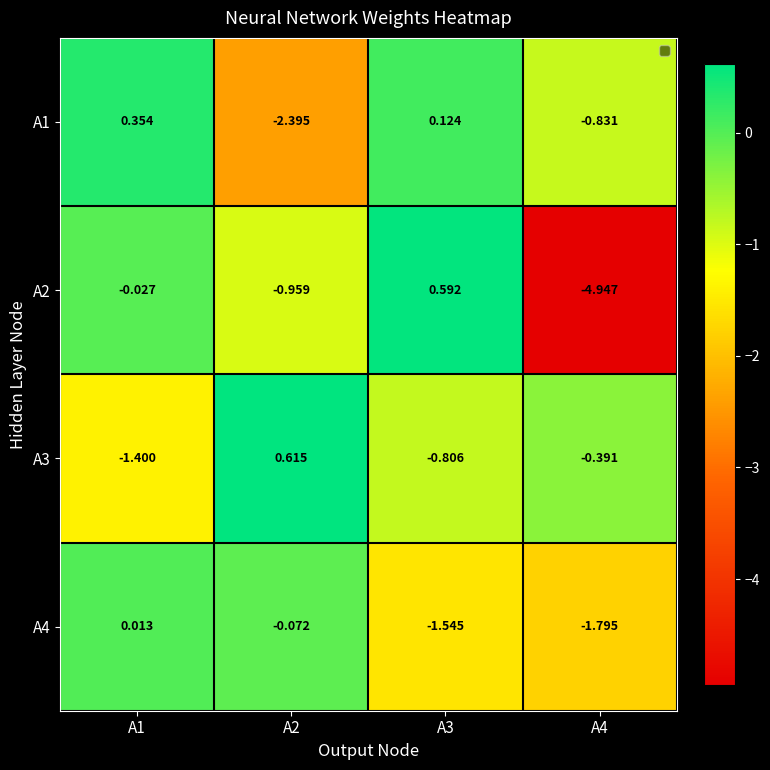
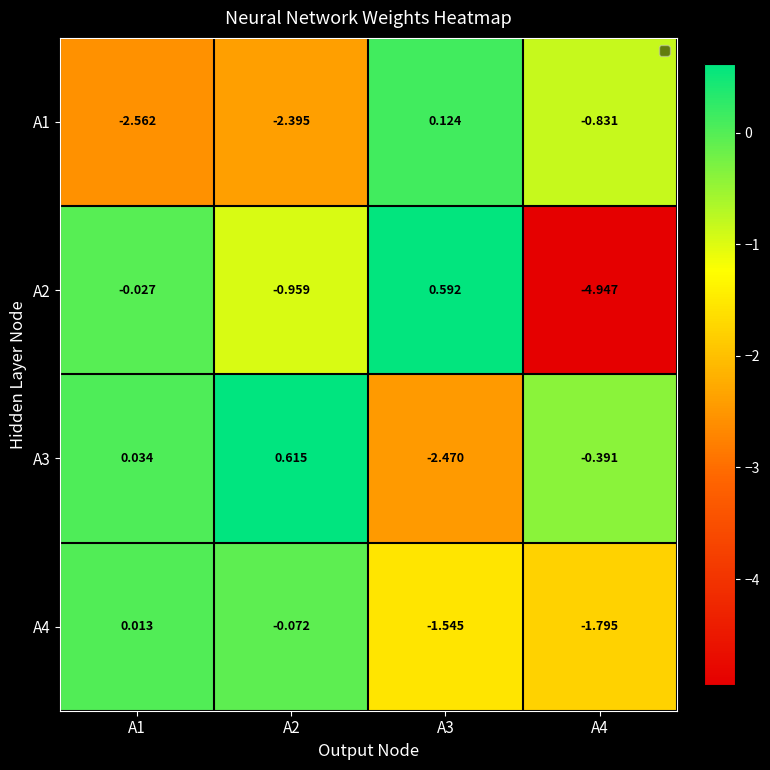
A1, A1: 0.354 -> -2.562
A3, A1: -1.400 -> 0.034
A3, A3: -0.806 -> -2.470
